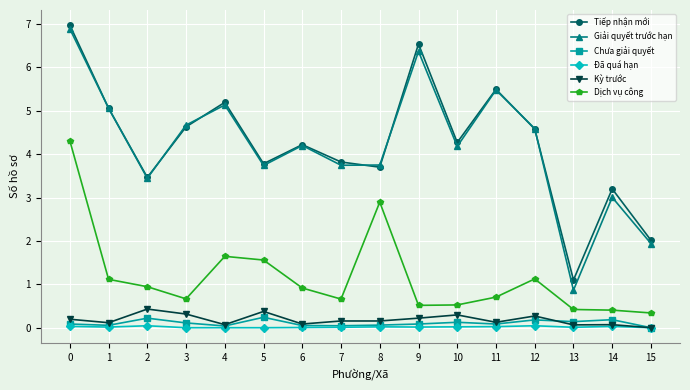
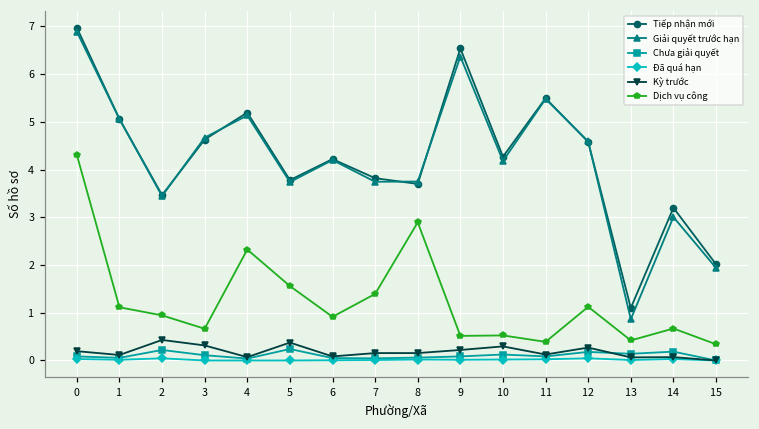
Dịch vụ công, 4: 1.6 -> 2.3
Dịch vụ công, 7: 0.7 -> 1.4
Dịch vụ công, 11: 0.7 -> 0.4
Dịch vụ công, 14: 0.4 -> 0.7
